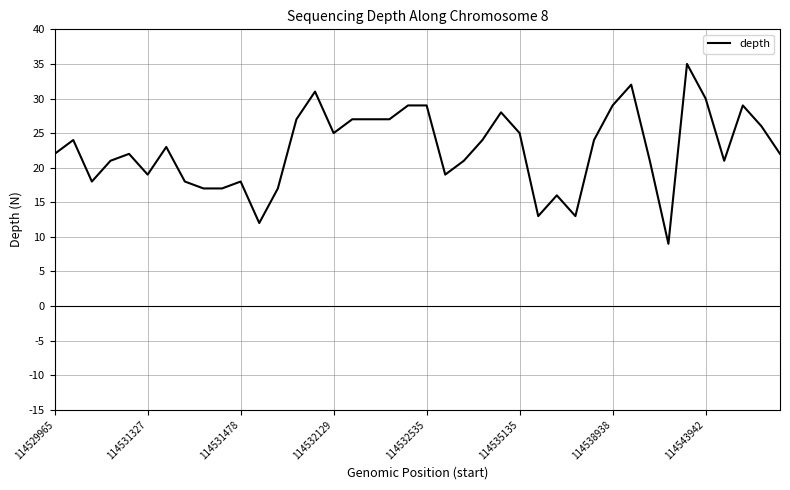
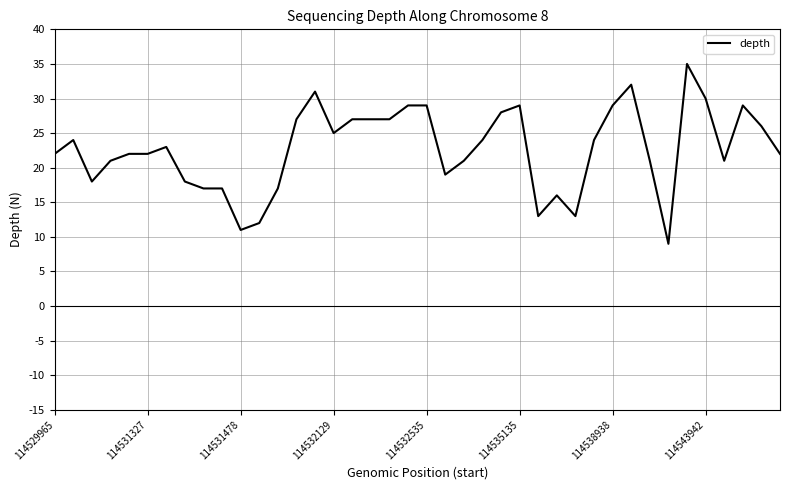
114531327: 19 -> 22
114531478: 18 -> 11
114535135: 25 -> 29
